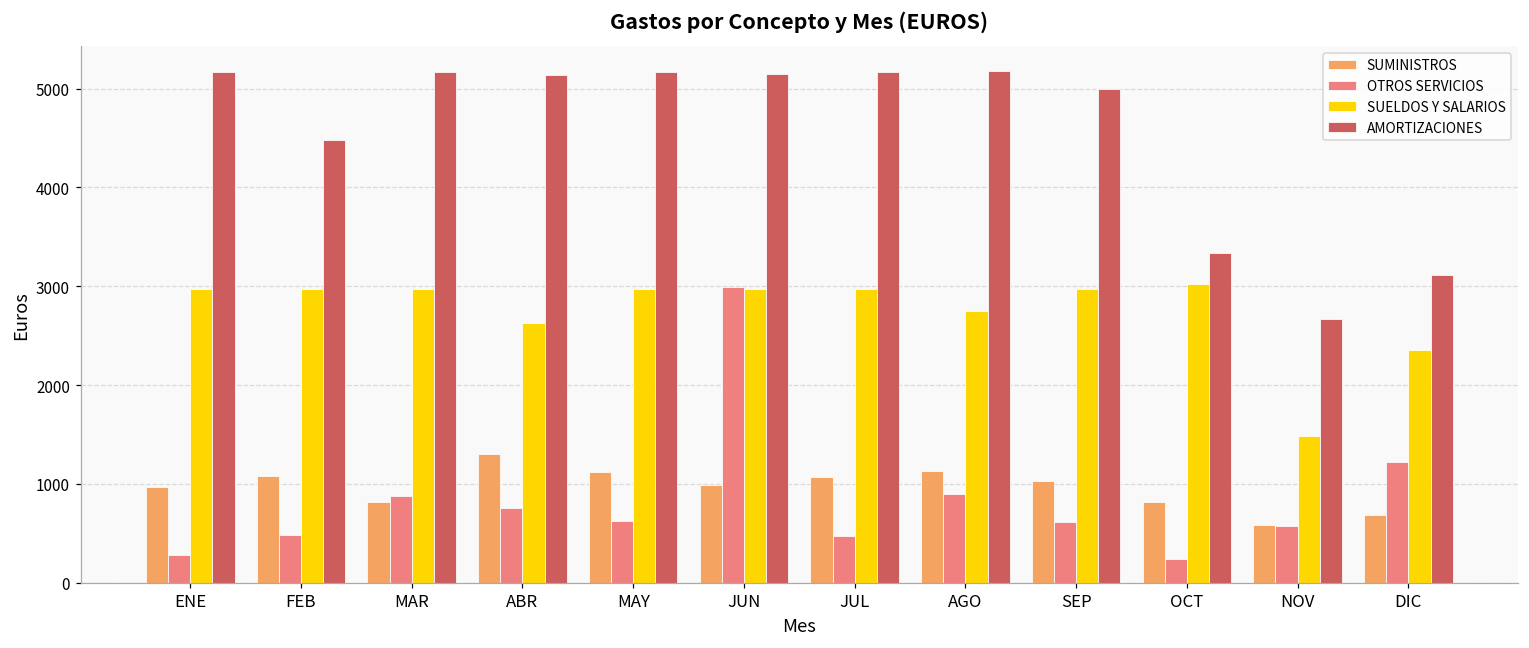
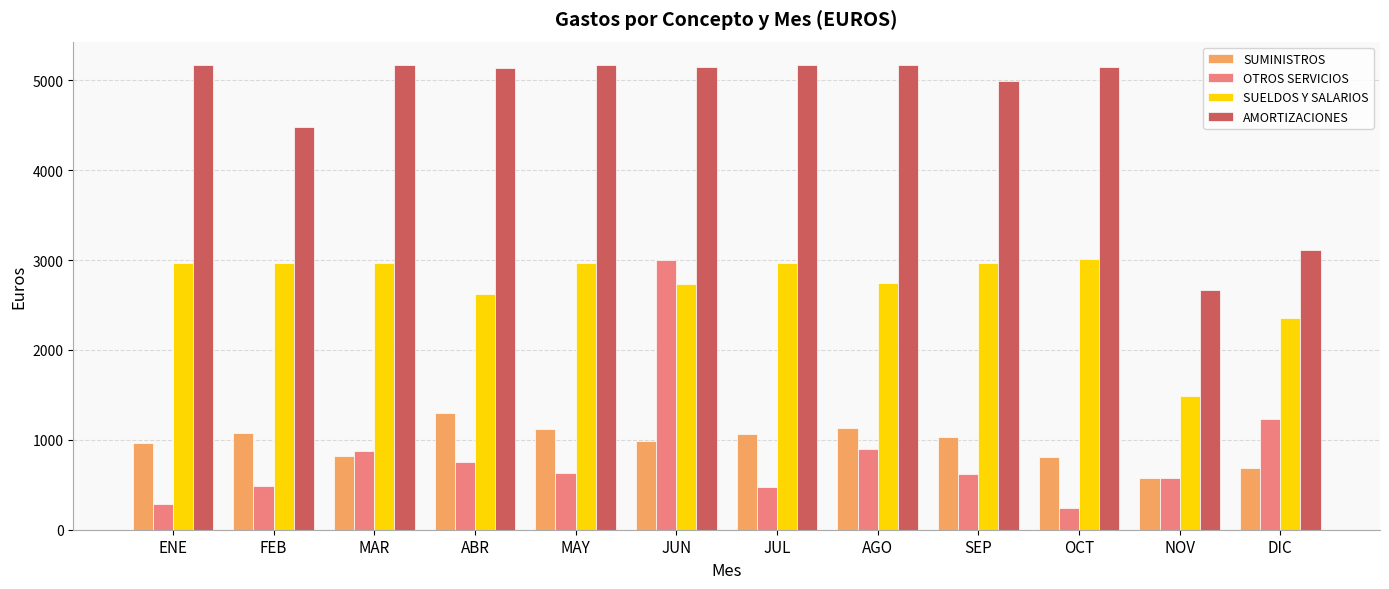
SUELDOS Y SALARIOS, JUN: 3000 -> 2700
AMORTIZACIONES, OCT: 3300 -> 5200
